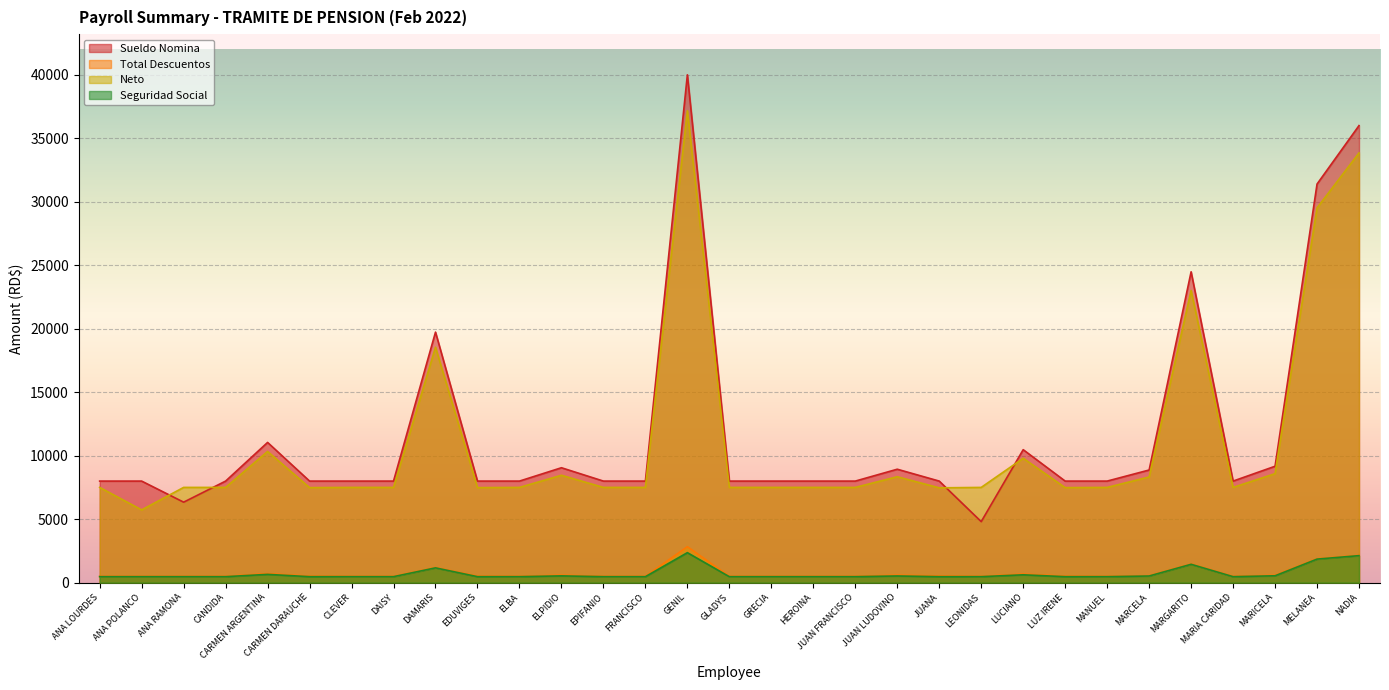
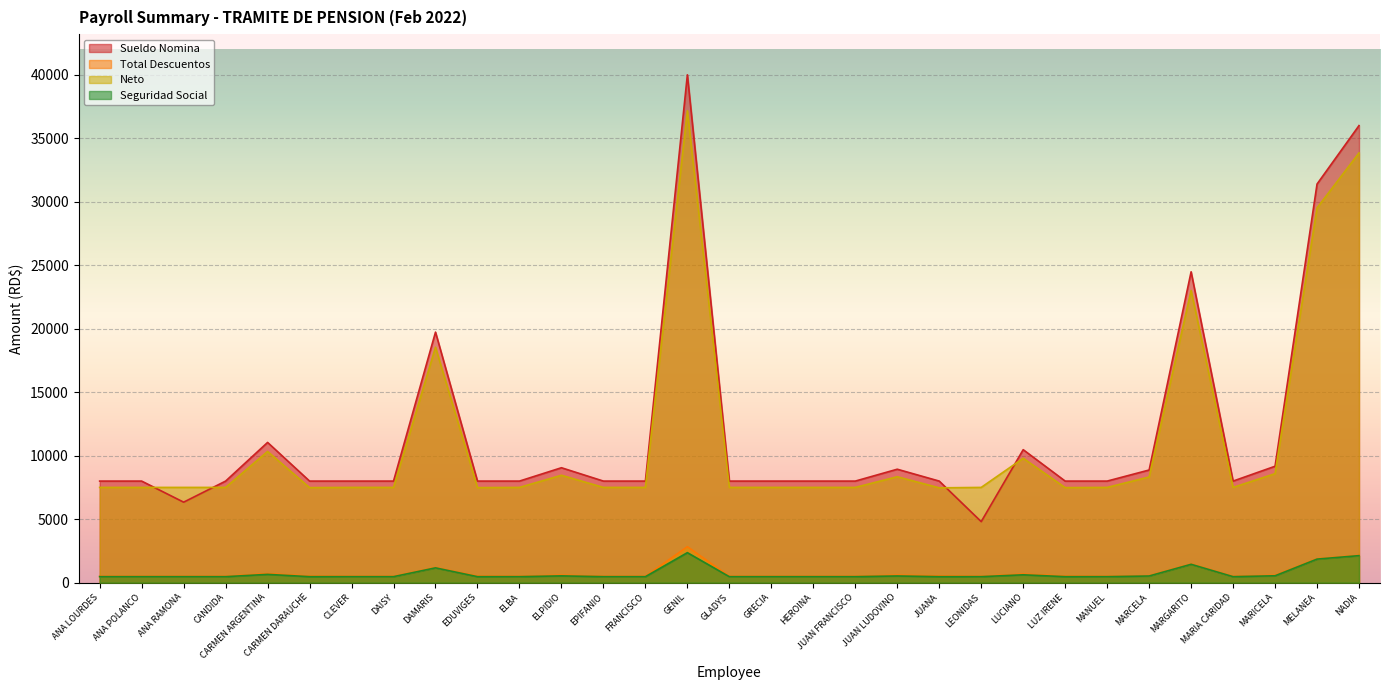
Neto, ANA POLANCO: 5700 -> 7500
